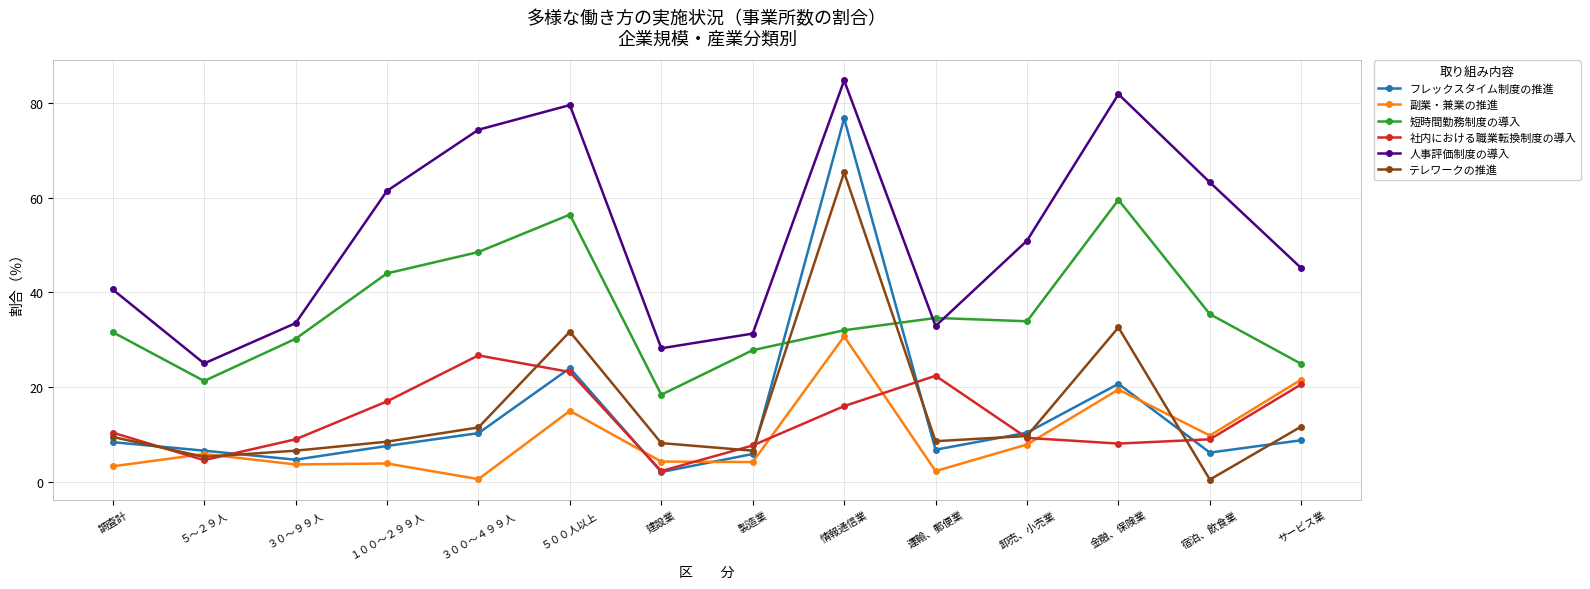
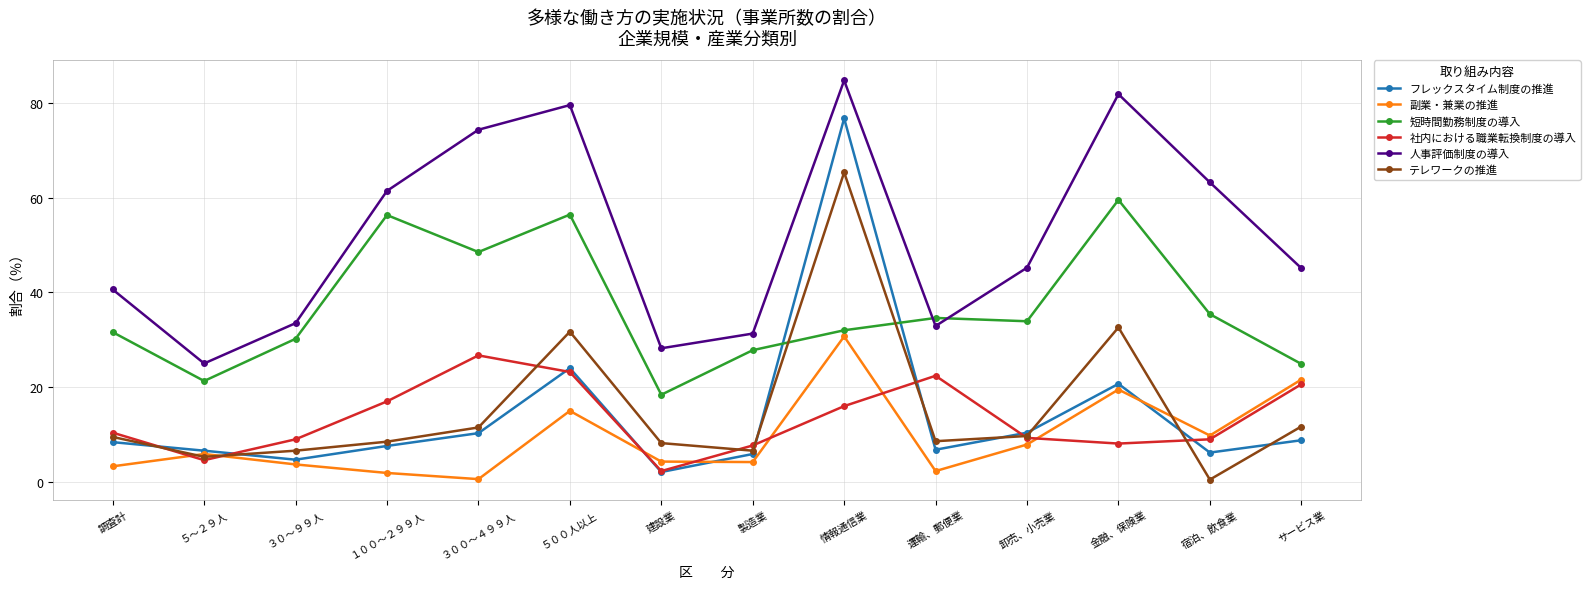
副業・兼業の推進, １００～２９９人: 4 -> 2
短時間勤務制度の導入, １００～２９９人: 44 -> 56
人事評価制度の導入, 卸売、小売業: 51 -> 45
